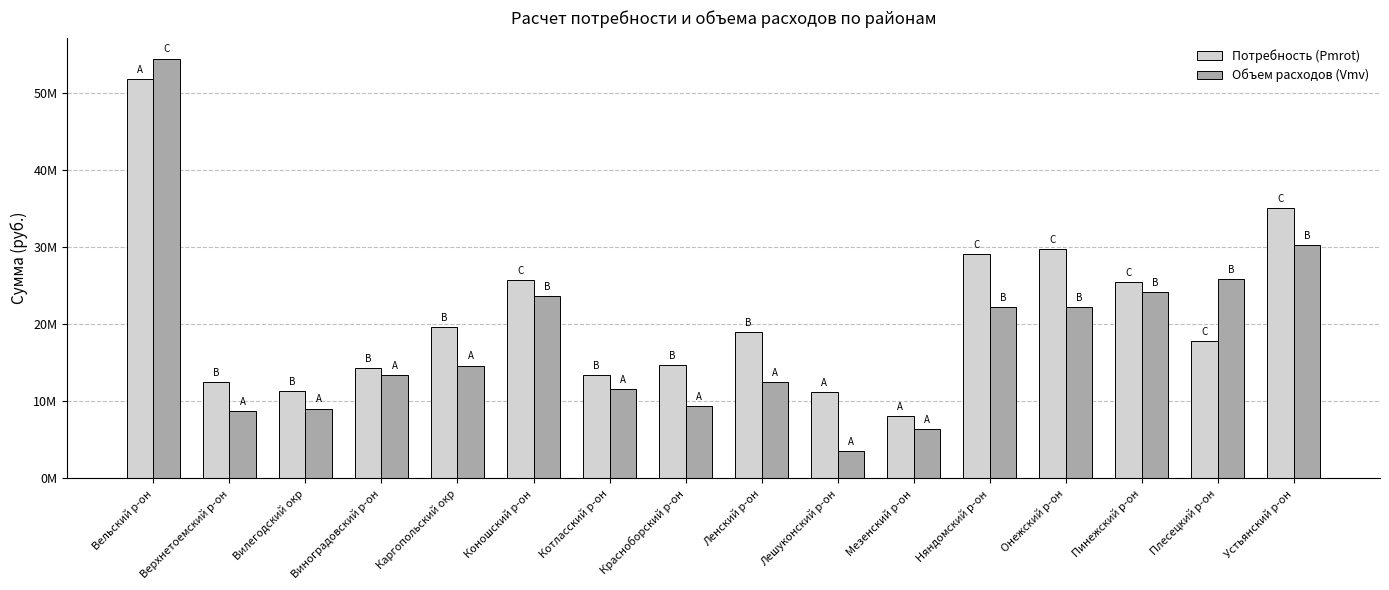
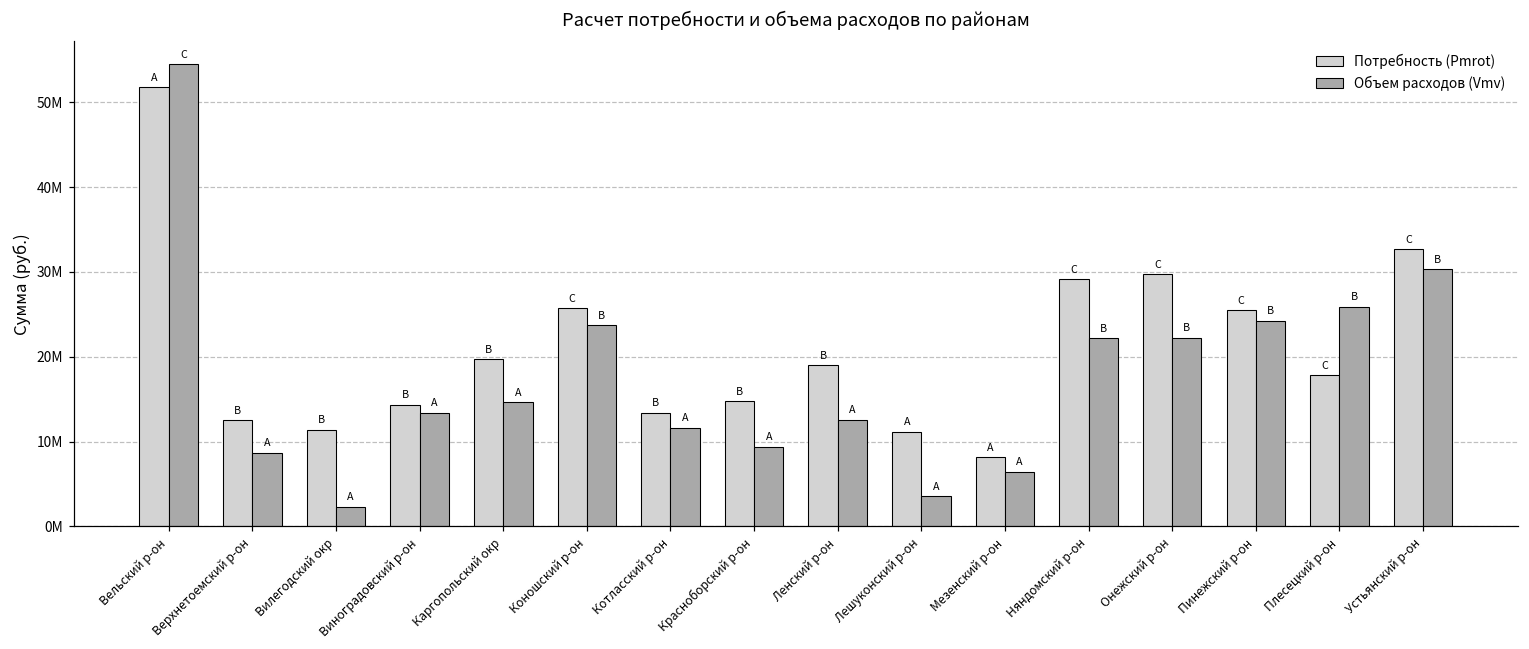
Объем расходов (Vmv), Вилегодский окр: 9000000 -> 2000000
Потребность (Pmrot), Устьянский р-он: 35000000 -> 33000000
